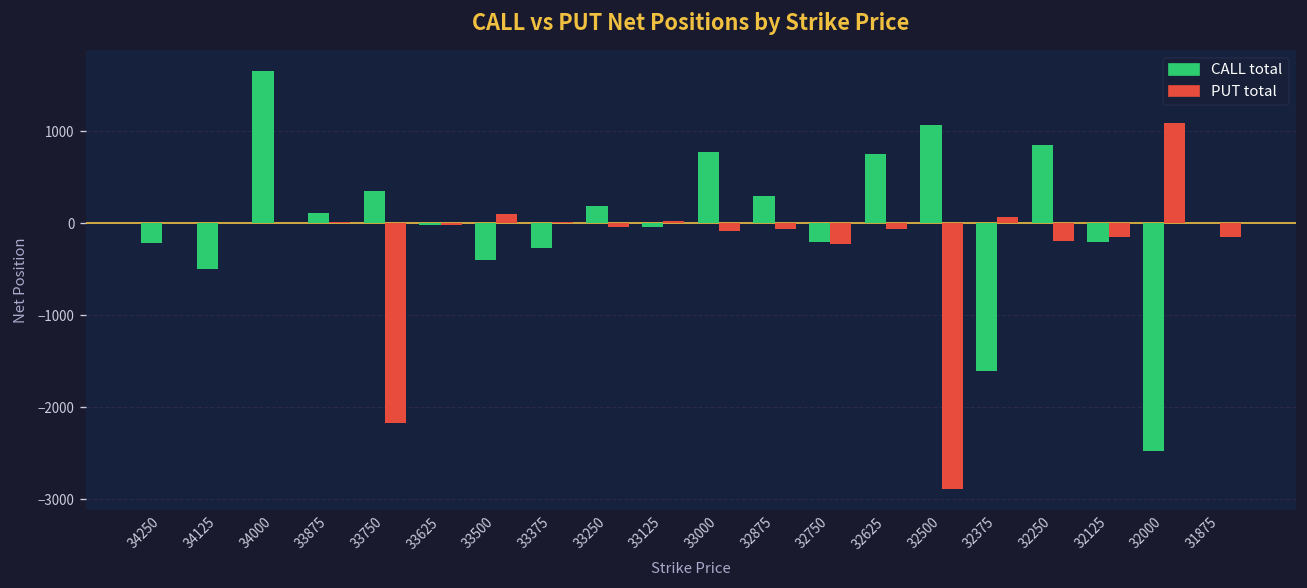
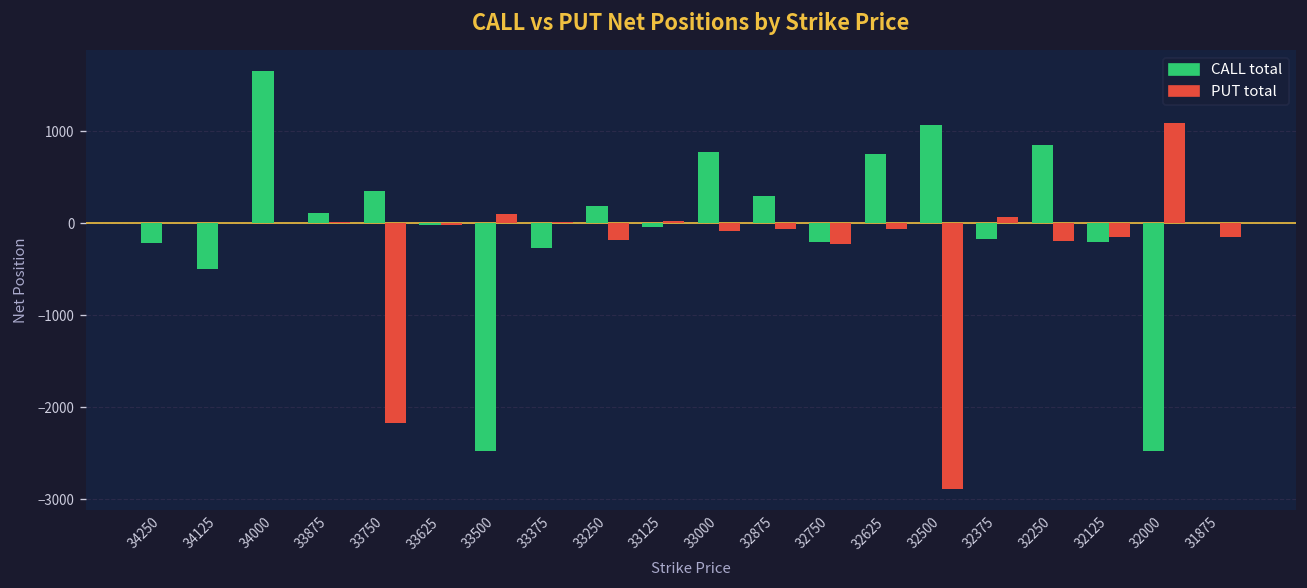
CALL total, 33500: -400 -> -2500
PUT total, 33250: 0 -> -200
CALL total, 32375: -1600 -> -200
